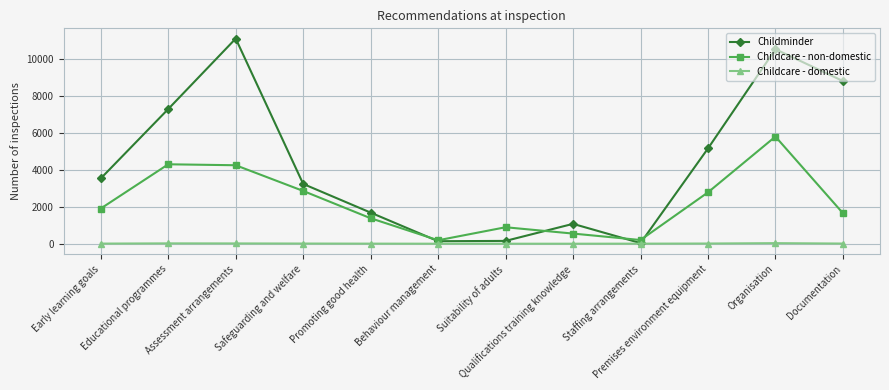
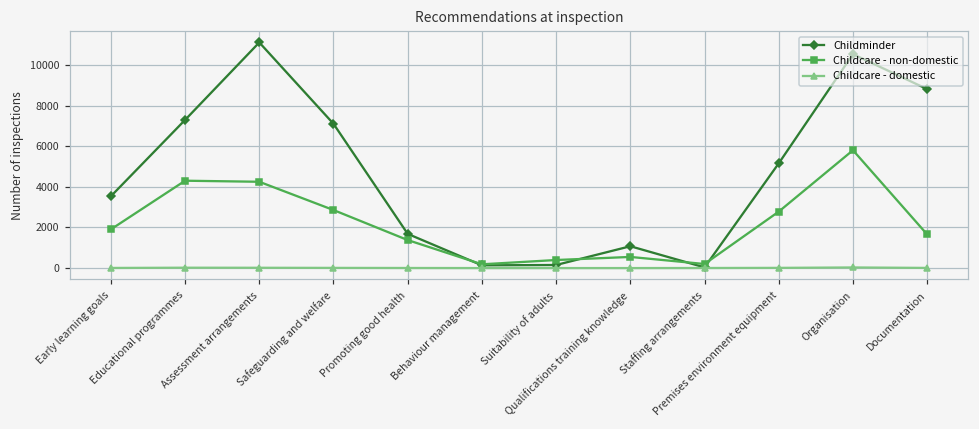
Childminder, Safeguarding and welfare: 3200 -> 7100
Childcare - non-domestic, Suitability of adults: 900 -> 400
